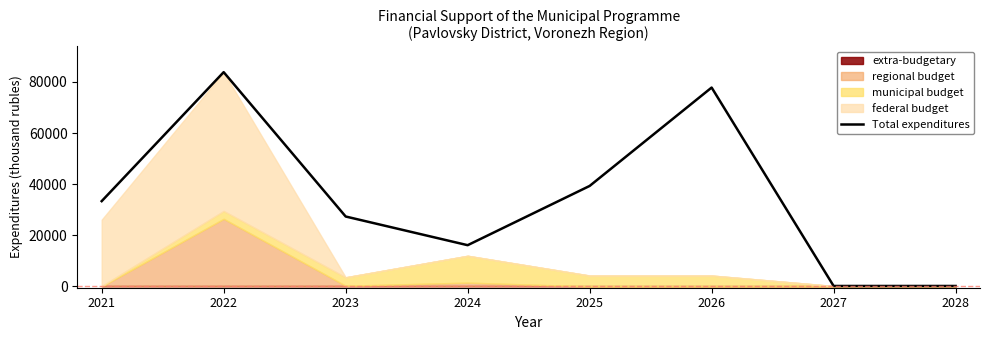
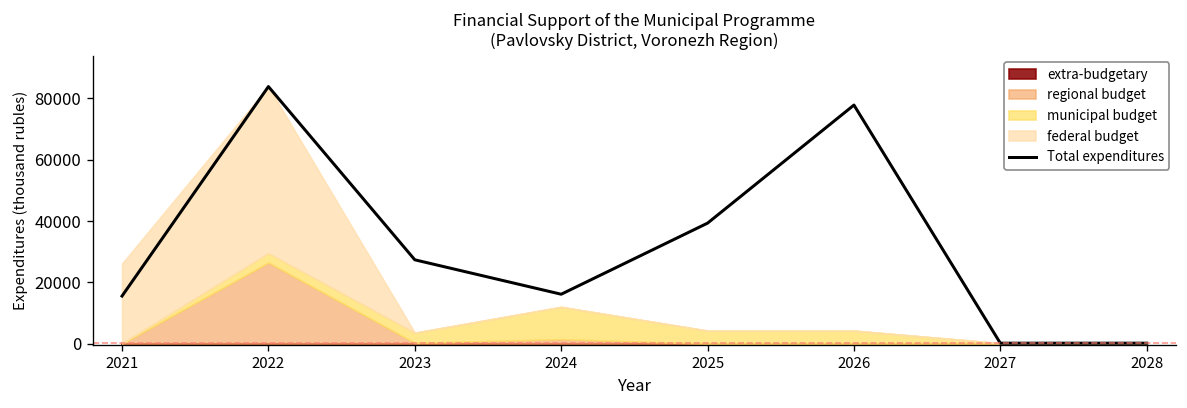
Total expenditures, 2021: 33000 -> 16000
